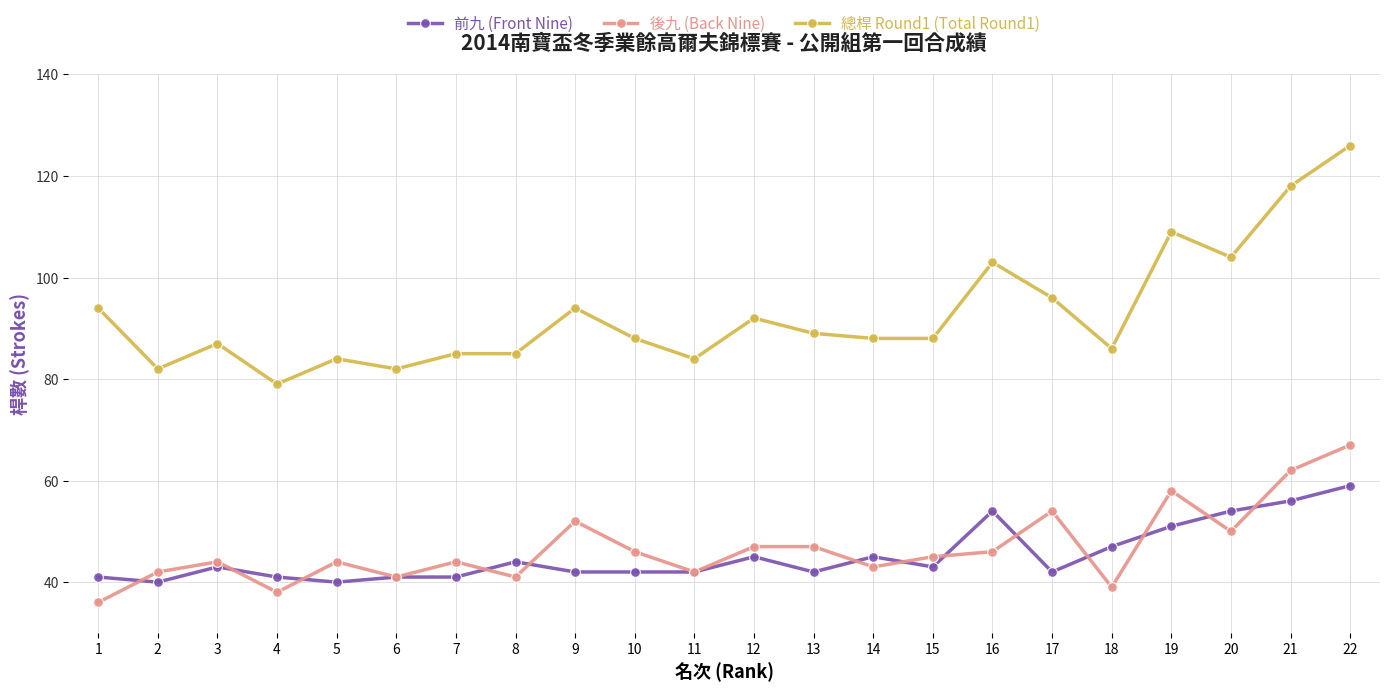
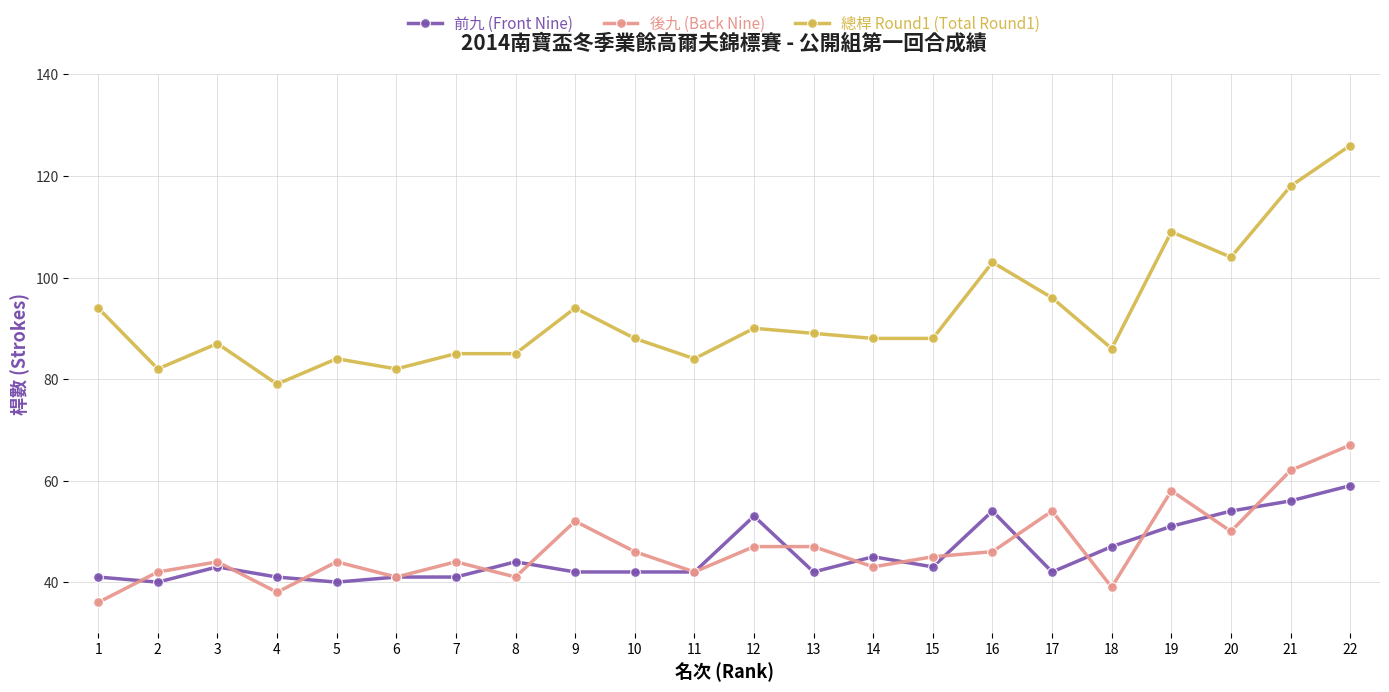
前九 (Front Nine), 12: 45 -> 53
總桿 Round1 (Total Round1), 12: 92 -> 90
